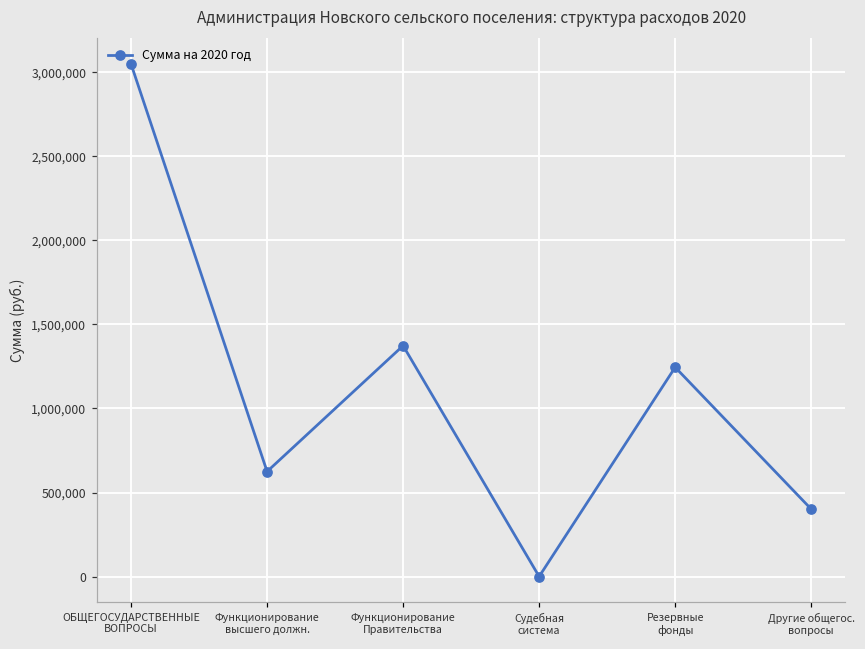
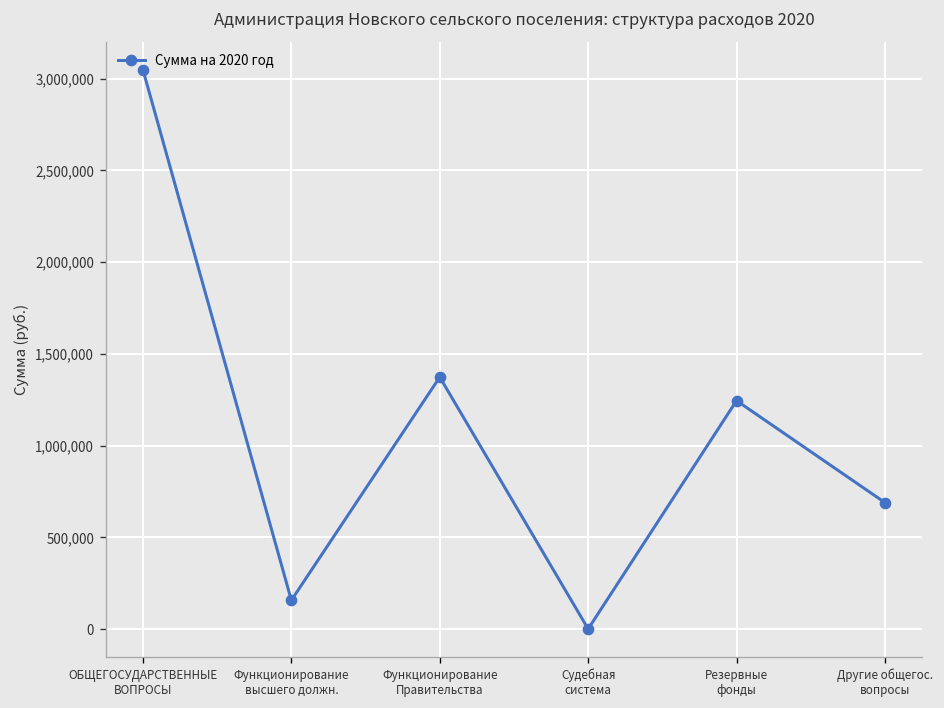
Функционирование высшего должн.: 620,000 -> 160,000
Другие общегос. вопросы: 400,000 -> 690,000
